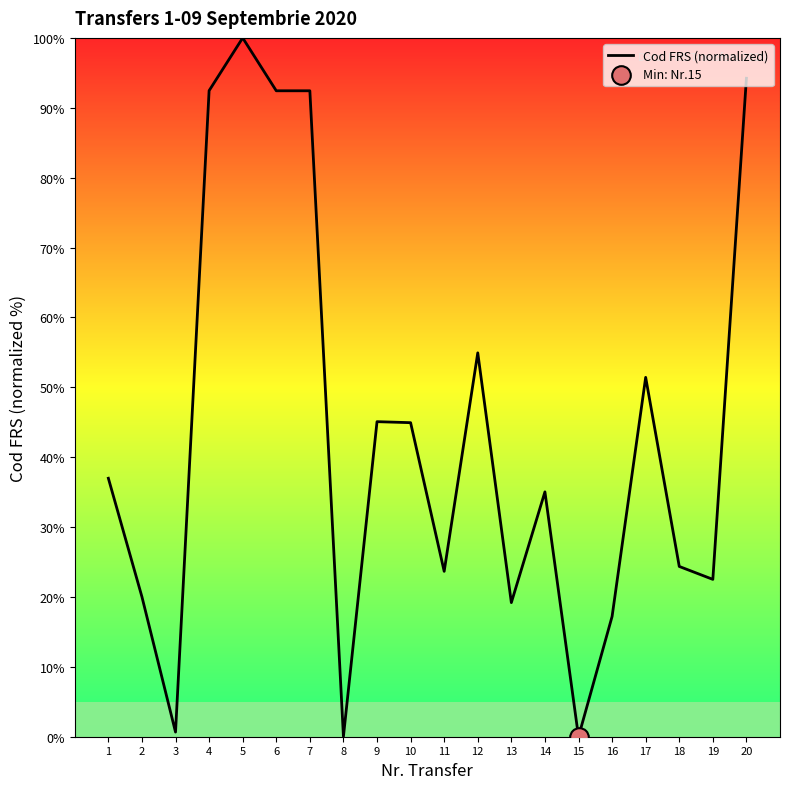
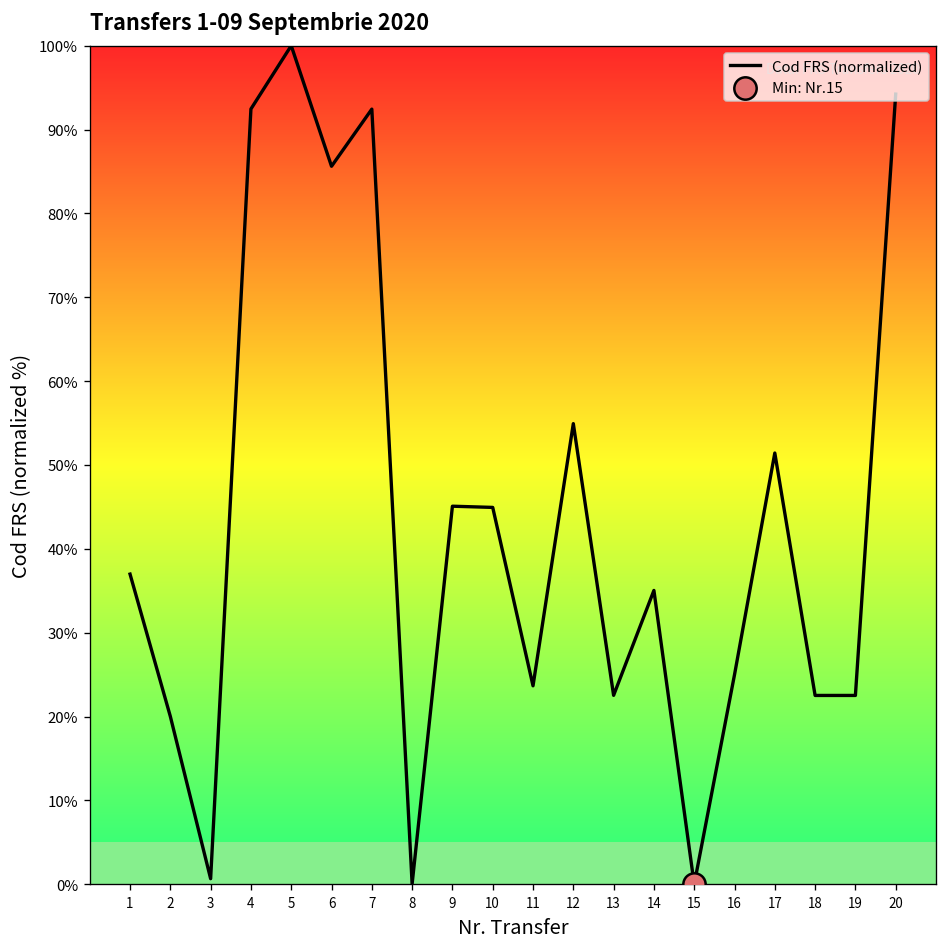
Cod FRS (normalized), 6: 92% -> 86%
Cod FRS (normalized), 13: 19% -> 23%
Cod FRS (normalized), 16: 17% -> 25%
Cod FRS (normalized), 18: 24% -> 23%
